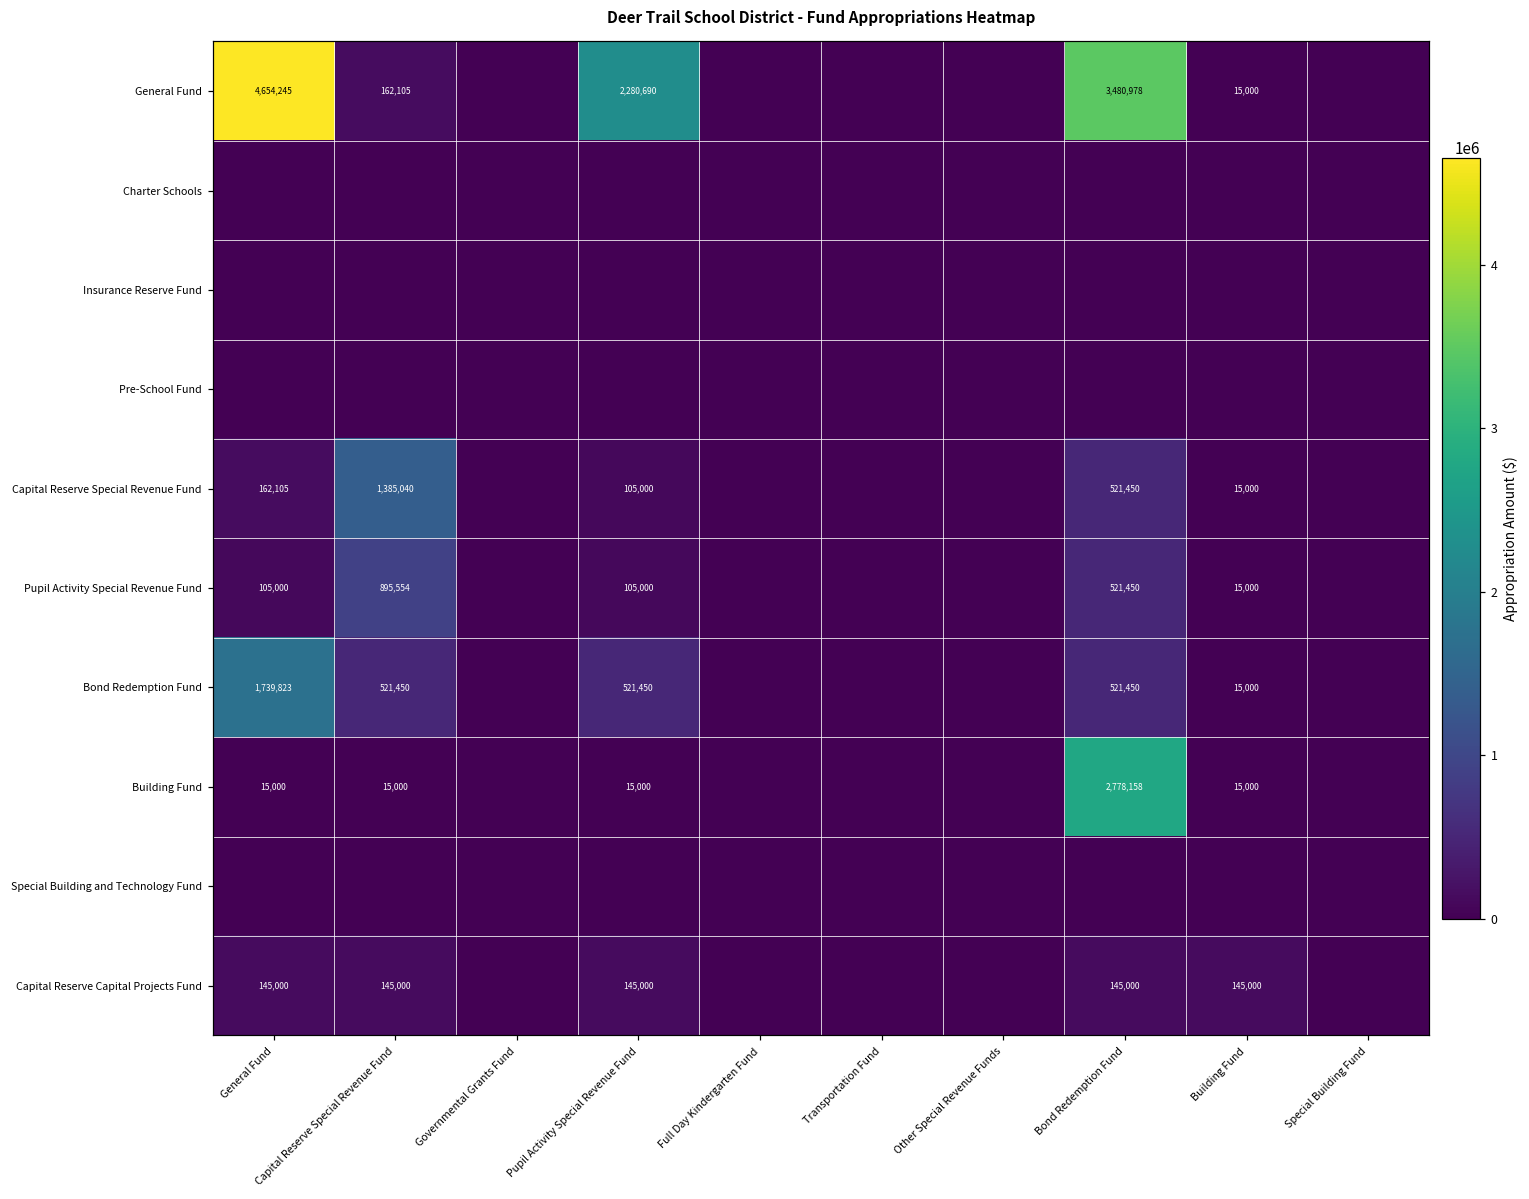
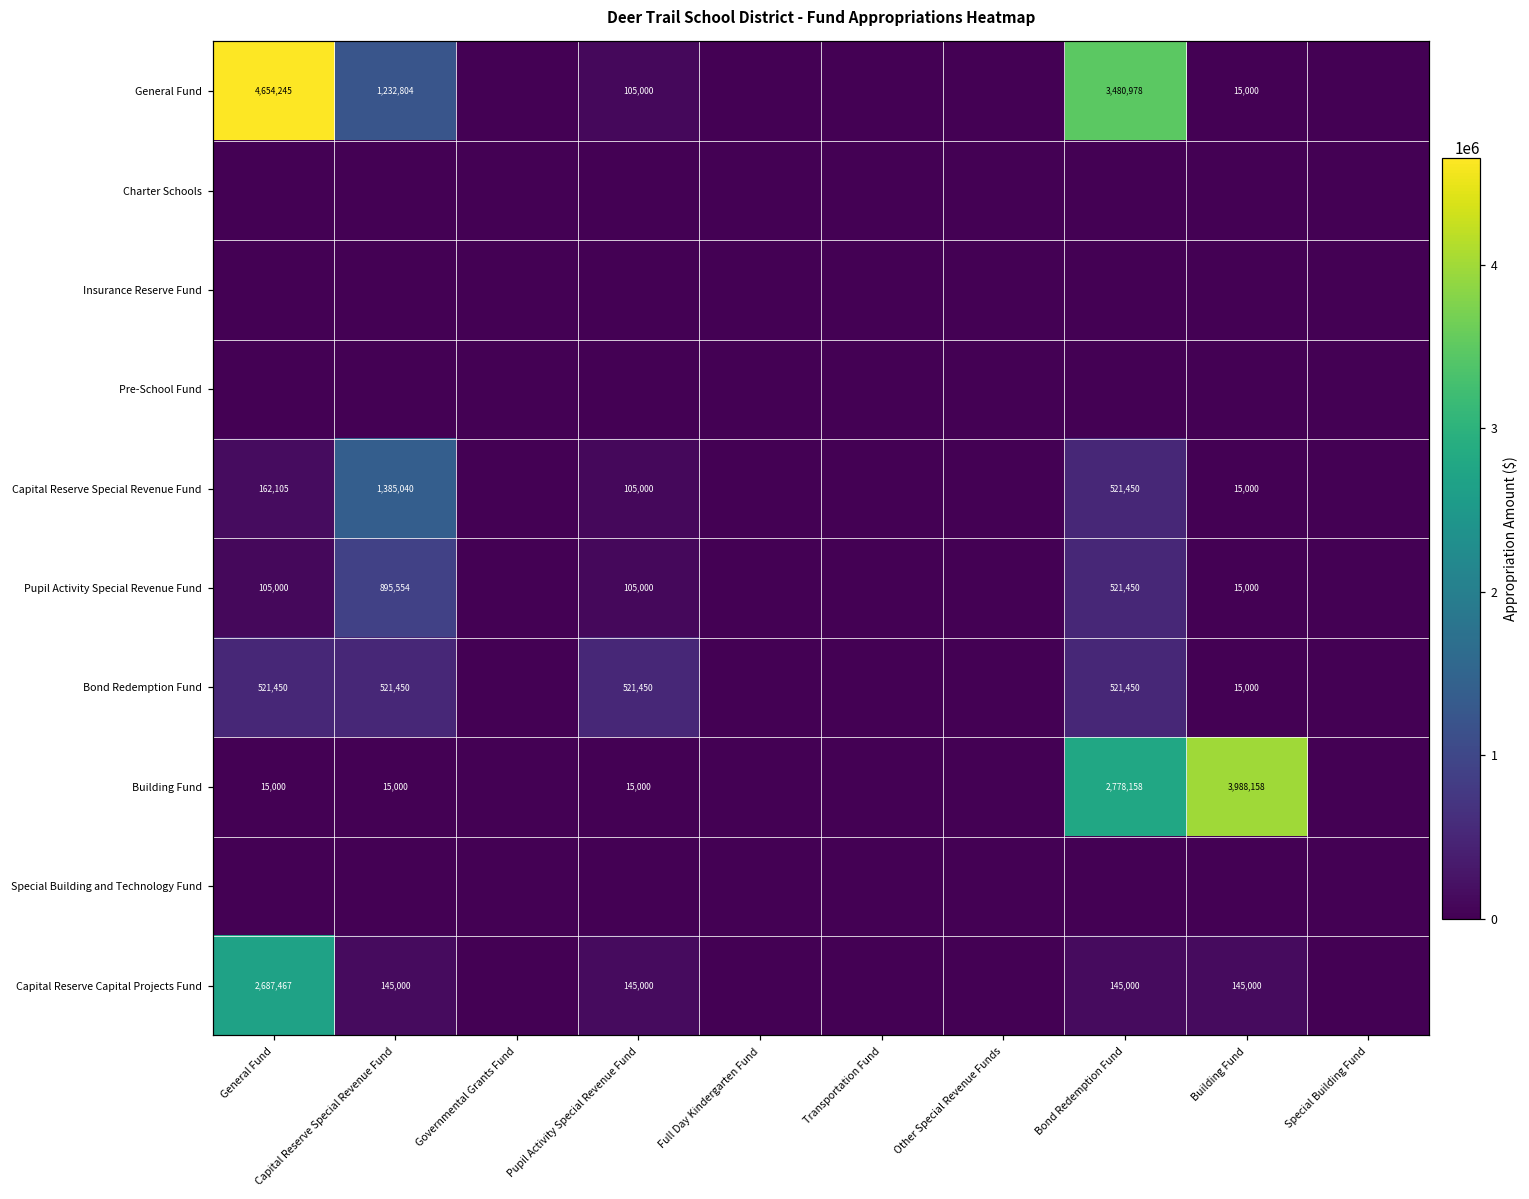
General Fund, Capital Reserve Special Revenue Fund: 162,105 -> 1,232,804
General Fund, Pupil Activity Special Revenue Fund: 2,280,690 -> 105,000
Bond Redemption Fund, General Fund: 1,739,823 -> 521,450
Building Fund, Building Fund: 15,000 -> 3,988,158
Capital Reserve Capital Projects Fund, General Fund: 145,000 -> 2,687,467
